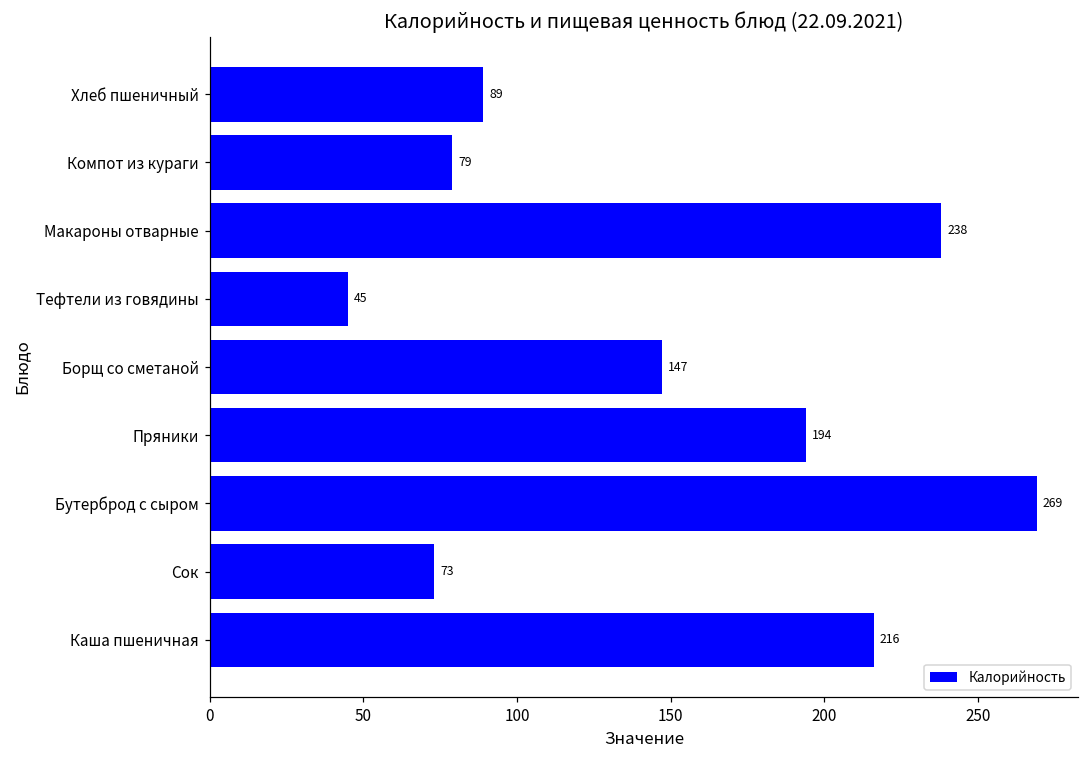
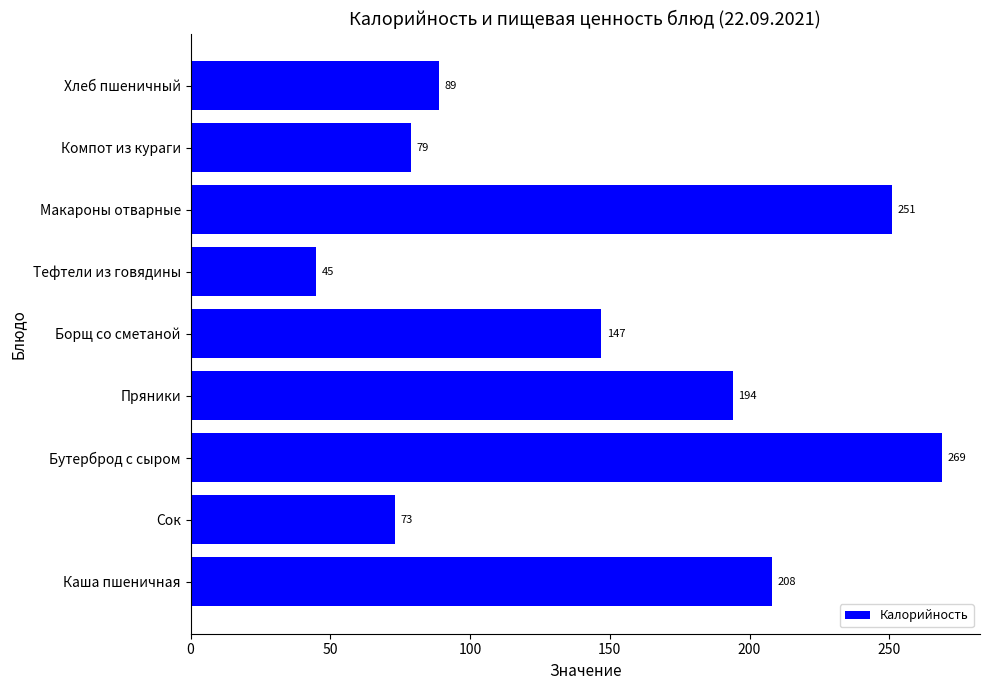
Макароны отварные: 238 -> 251
Каша пшеничная: 216 -> 208
